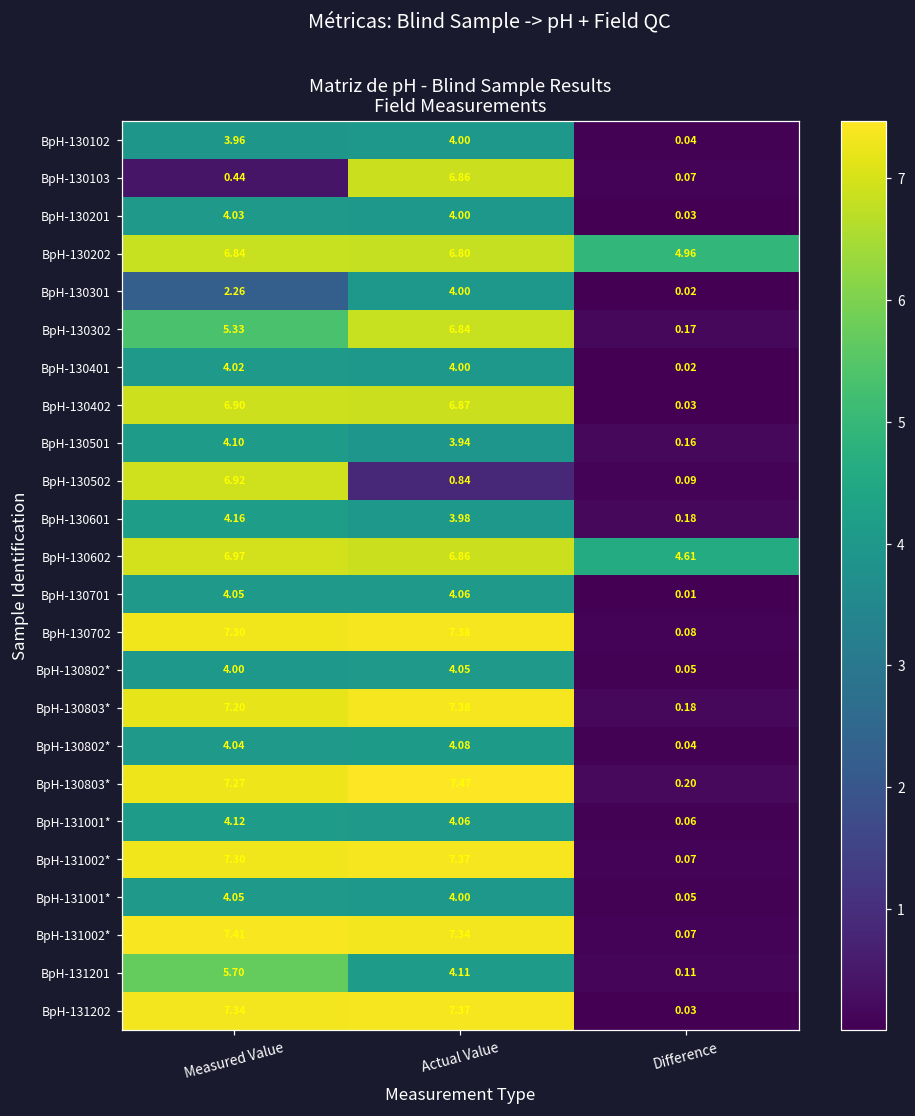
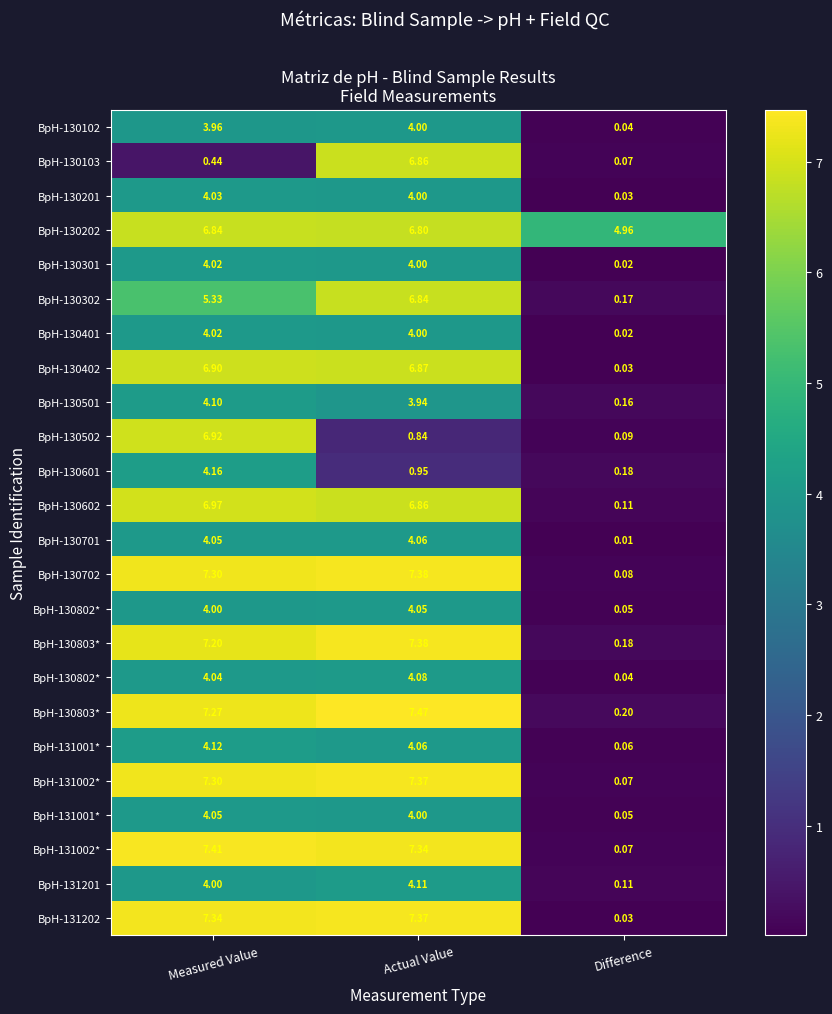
BpH-130301, Measured Value: 2.26 -> 4.02
BpH-130601, Actual Value: 3.98 -> 0.95
BpH-130602, Difference: 4.61 -> 0.11
BpH-131201, Measured Value: 5.70 -> 4.00
